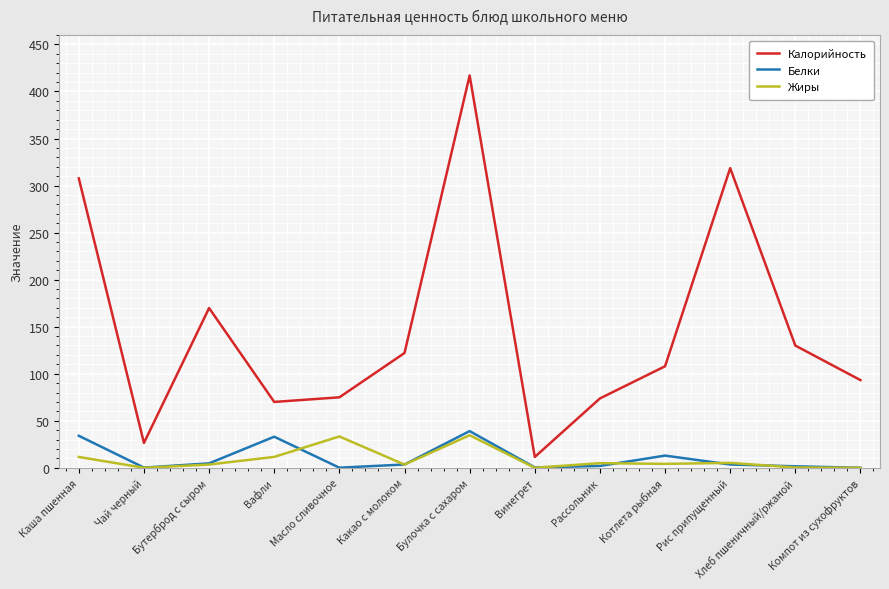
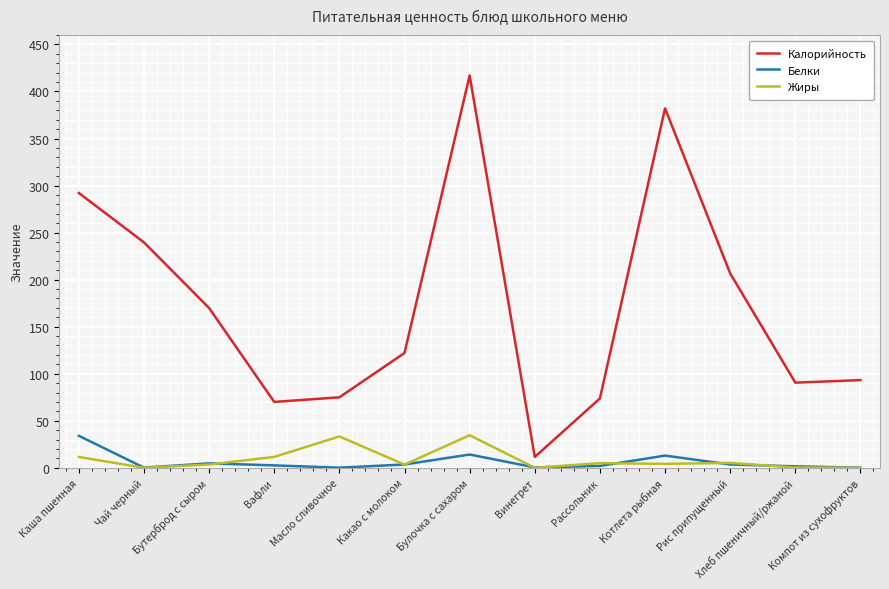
Калорийность, Каша пшенная: 310 -> 290
Калорийность, Чай черный: 30 -> 240
Белки, Вафли: 30 -> 0
Белки, Булочка с сахаром: 40 -> 10
Калорийность, Котлета рыбная: 110 -> 380
Калорийность, Рис припущенный: 320 -> 210
Калорийность, Хлеб пшеничный/ржаной: 130 -> 90
